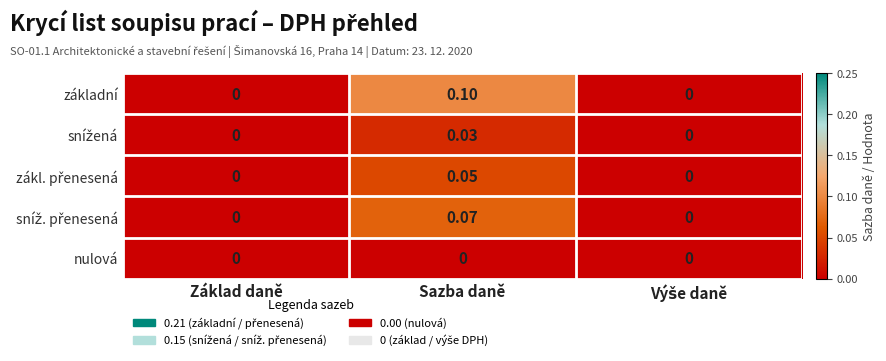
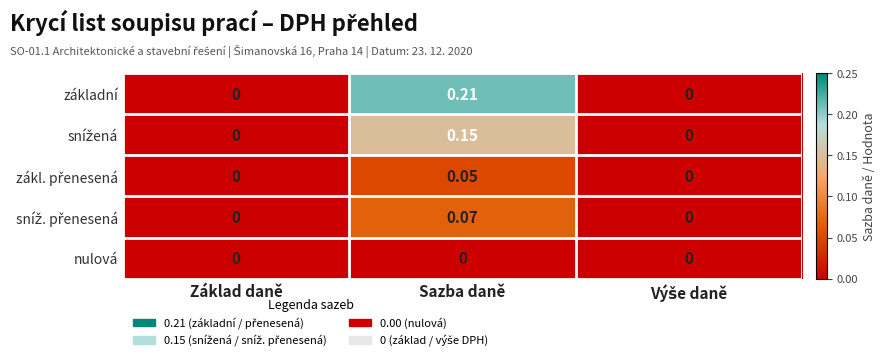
základní, Sazba daně: 0.10 -> 0.21
snížená, Sazba daně: 0.03 -> 0.15
